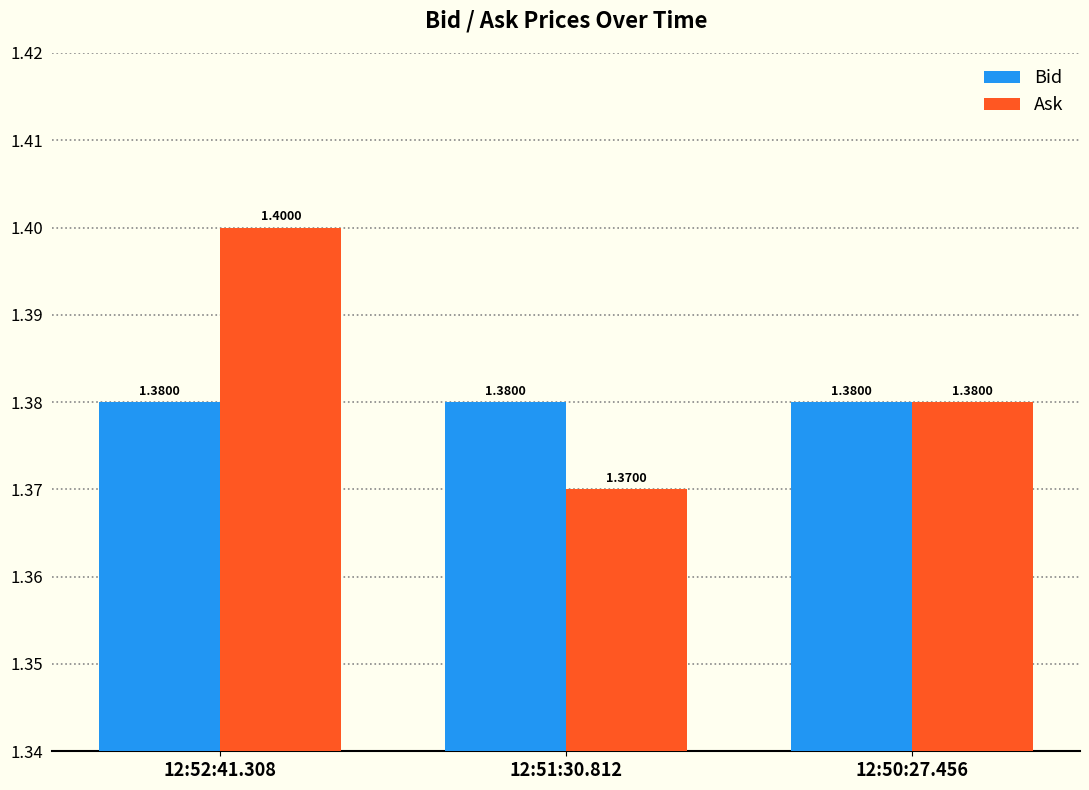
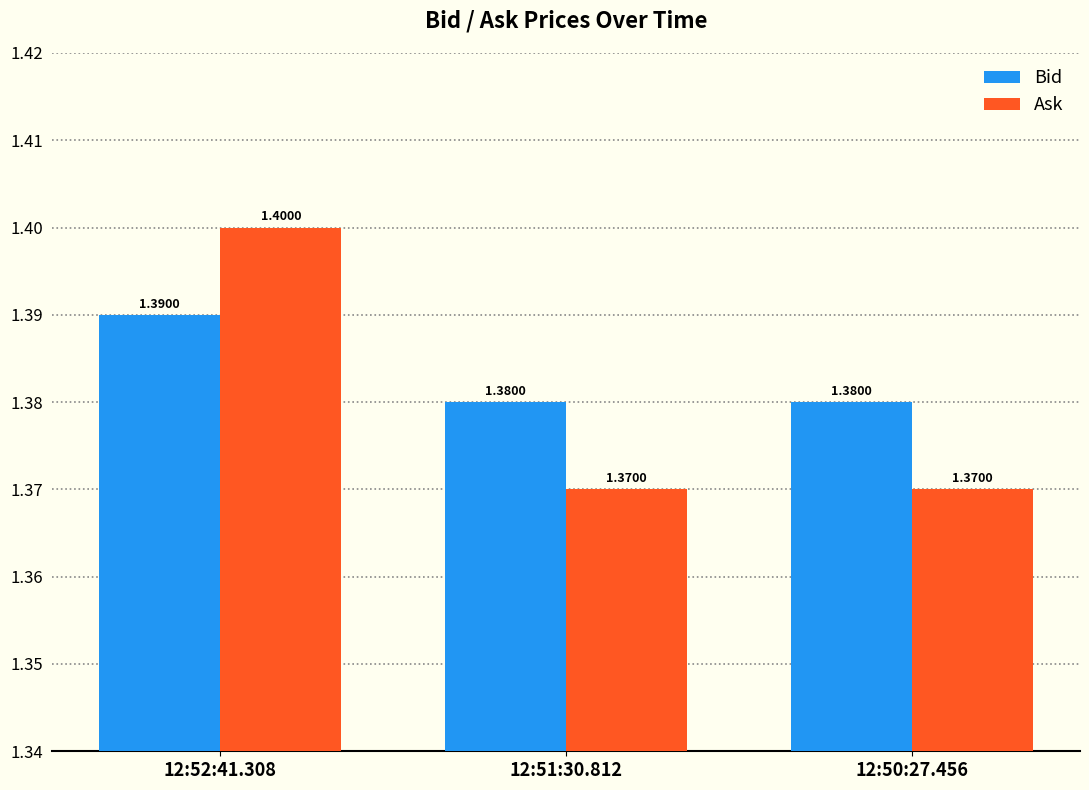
Bid, 12:52:41.308: 1.3800 -> 1.3900
Ask, 12:50:27.456: 1.3800 -> 1.3700
